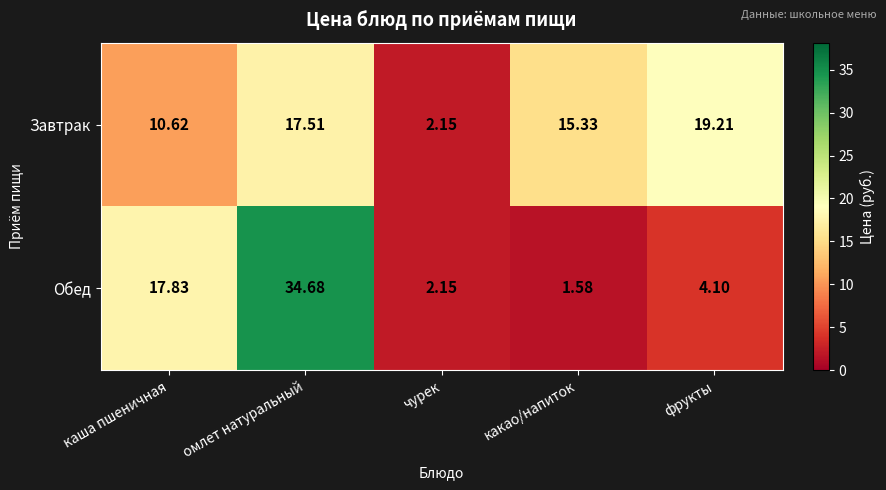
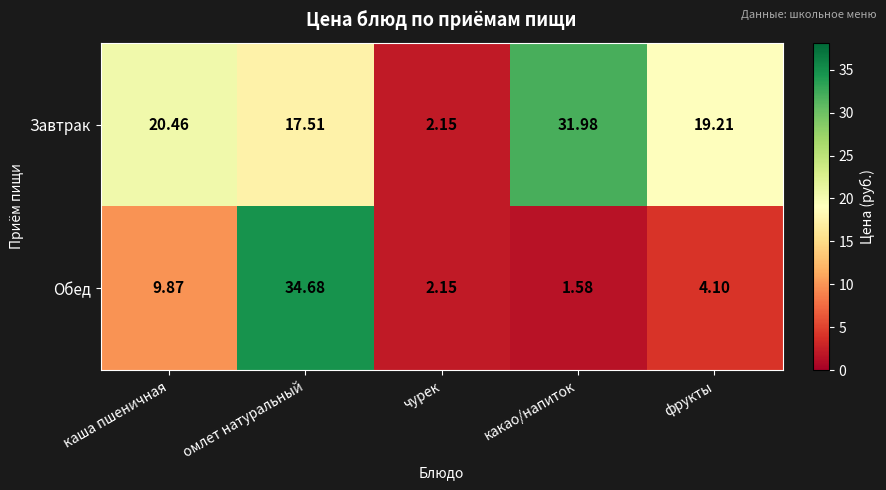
Завтрак, каша пшеничная: 10.62 -> 20.46
Завтрак, какао/напиток: 15.33 -> 31.98
Обед, каша пшеничная: 17.83 -> 9.87
